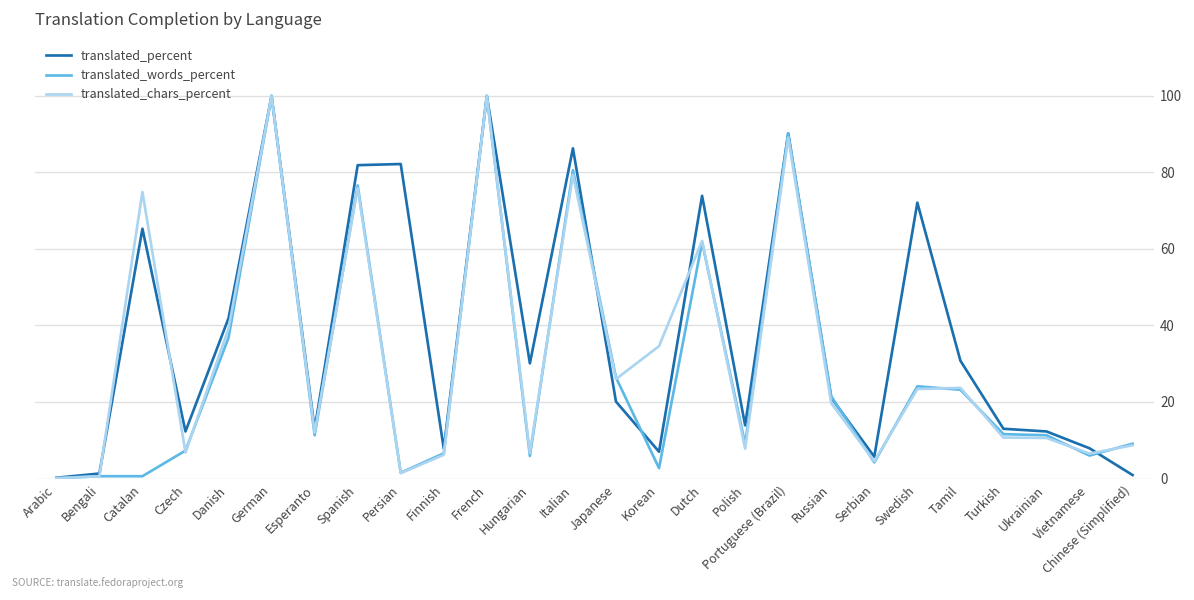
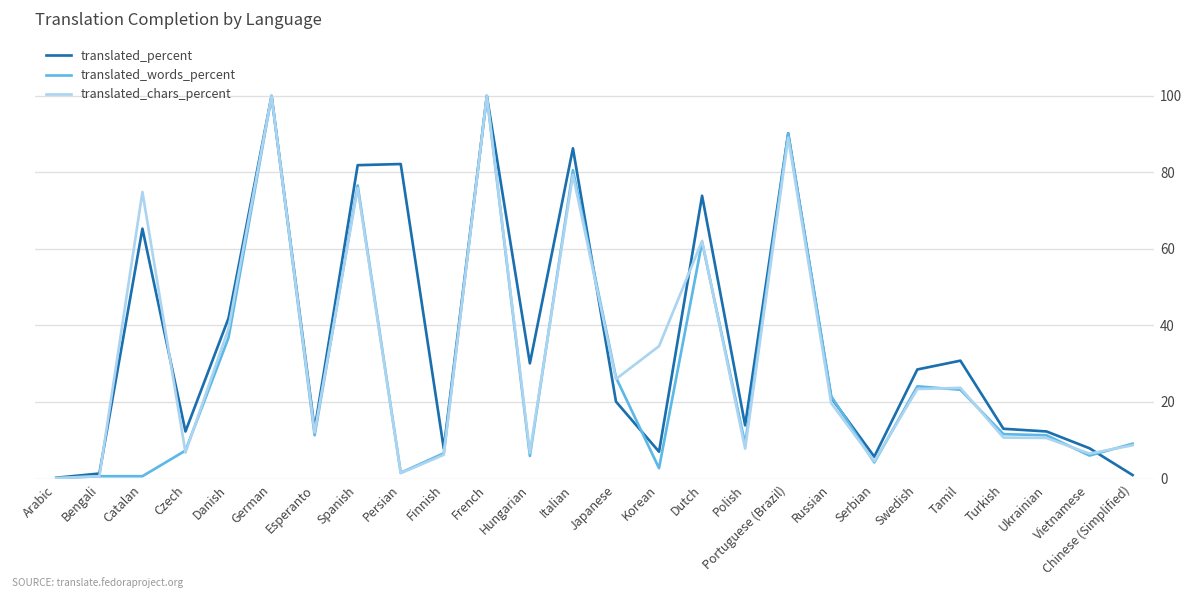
translated_percent, Swedish: 72 -> 29
